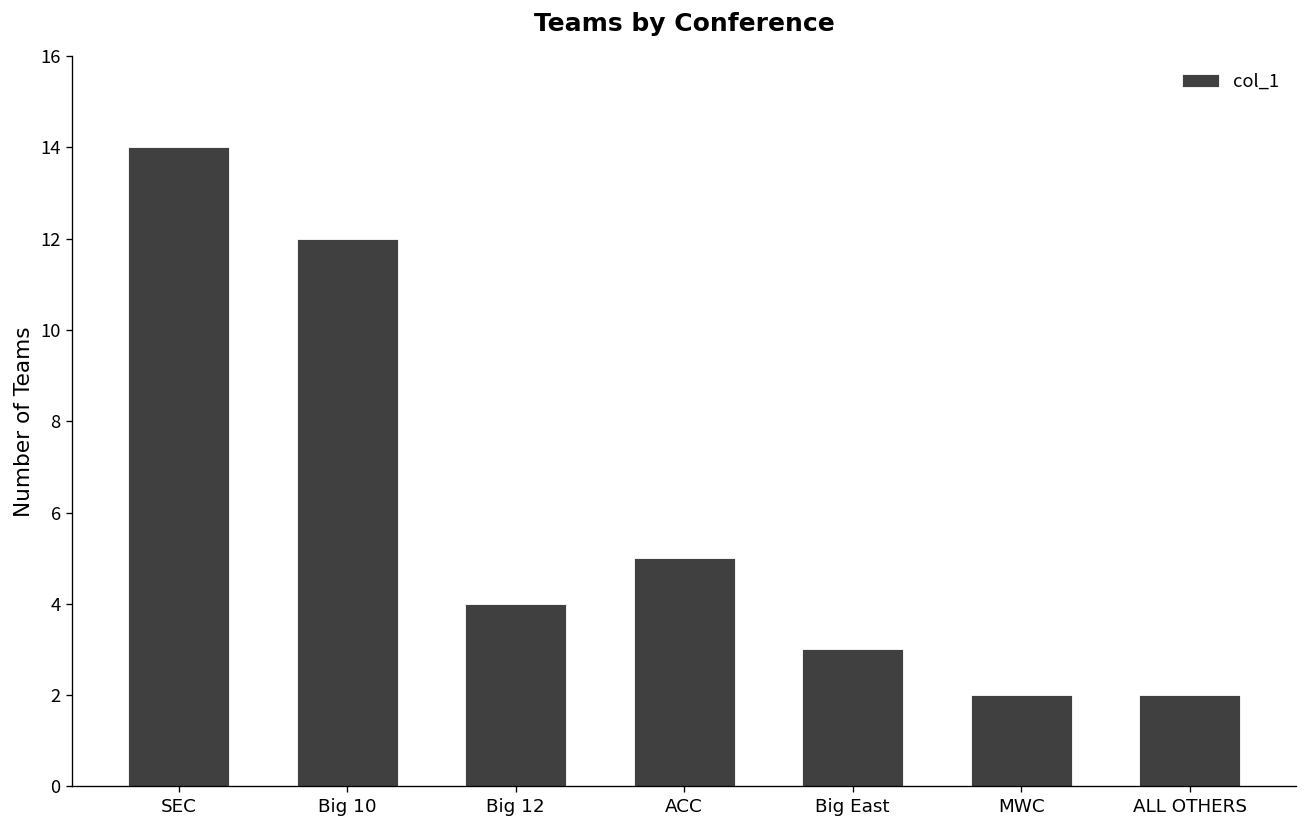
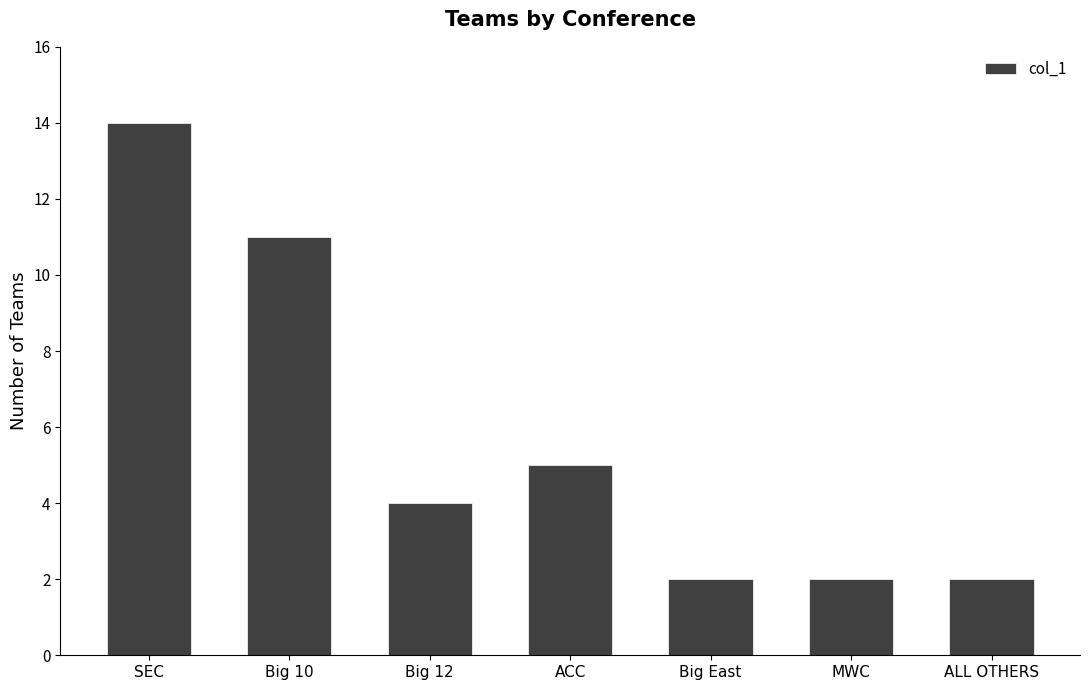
Big 10: 12 -> 11
Big East: 3 -> 2
